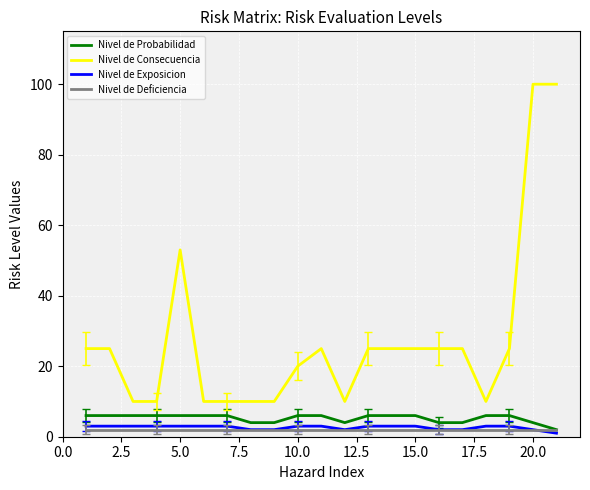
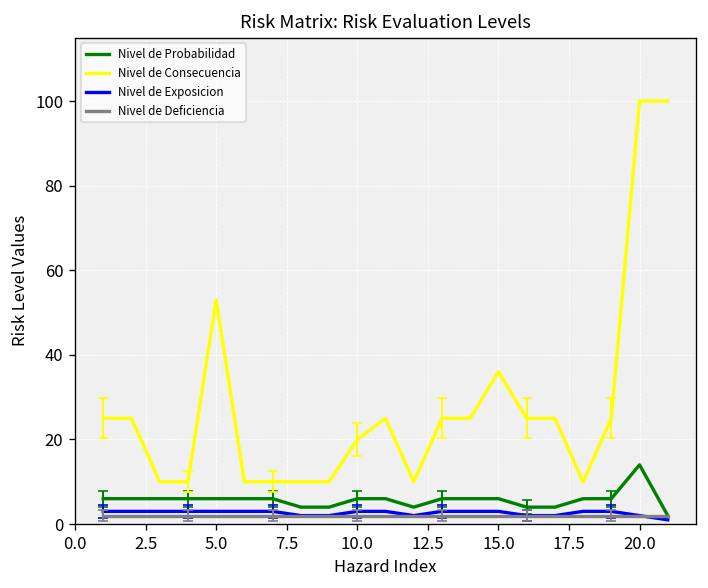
Nivel de Consecuencia, 15.0: 25 -> 36
Nivel de Probabilidad, 20.0: 4 -> 14
